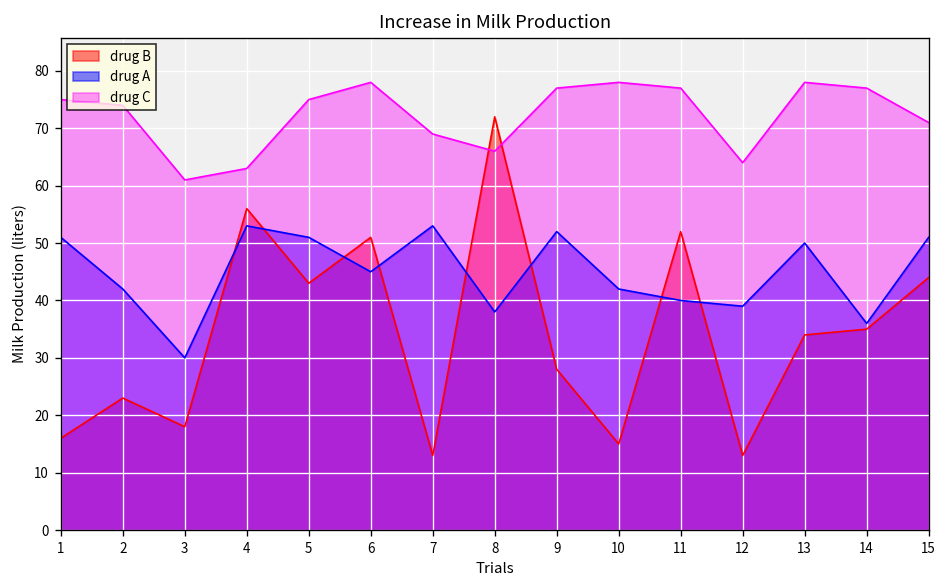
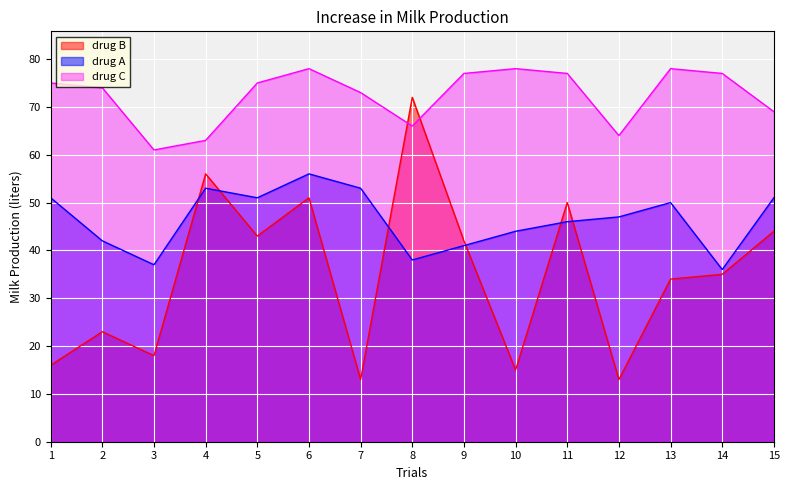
drug A, 3: 30 -> 37
drug A, 6: 45 -> 56
drug C, 7: 69 -> 73
drug B, 9: 28 -> 42
drug A, 9: 52 -> 41
drug A, 10: 42 -> 44
drug B, 11: 52 -> 50
drug A, 11: 40 -> 46
drug A, 12: 39 -> 47
drug C, 15: 71 -> 69
